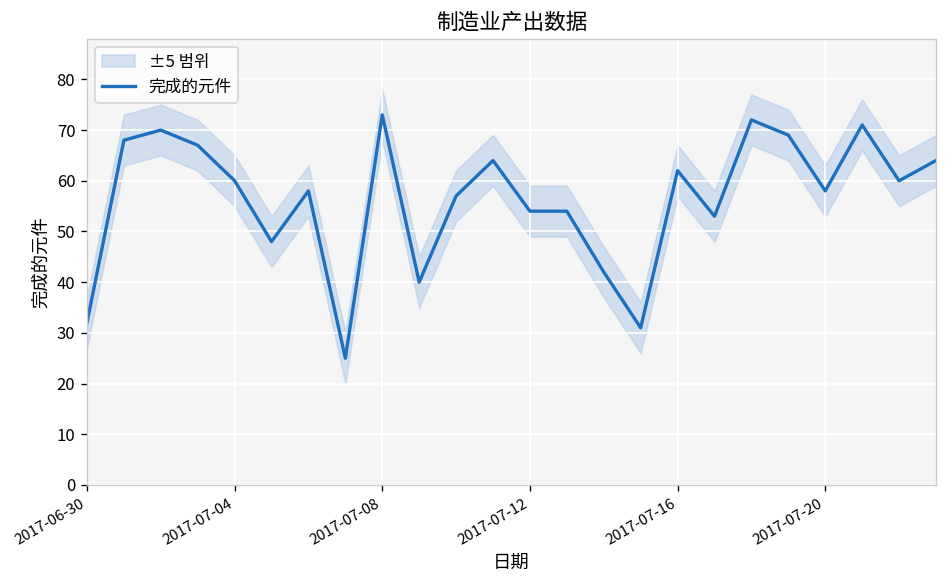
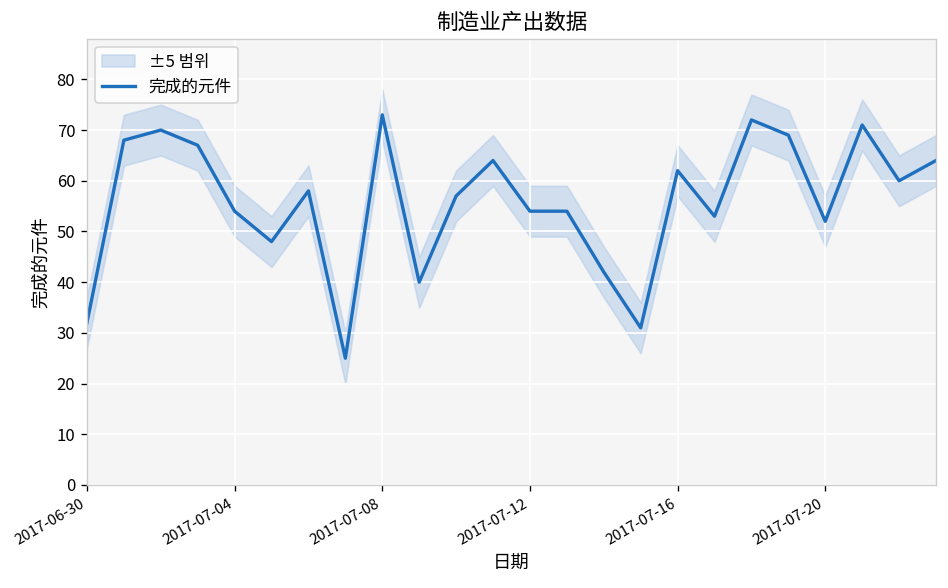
完成的元件, 2017-07-04: 60 -> 54
完成的元件, 2017-07-20: 58 -> 52
